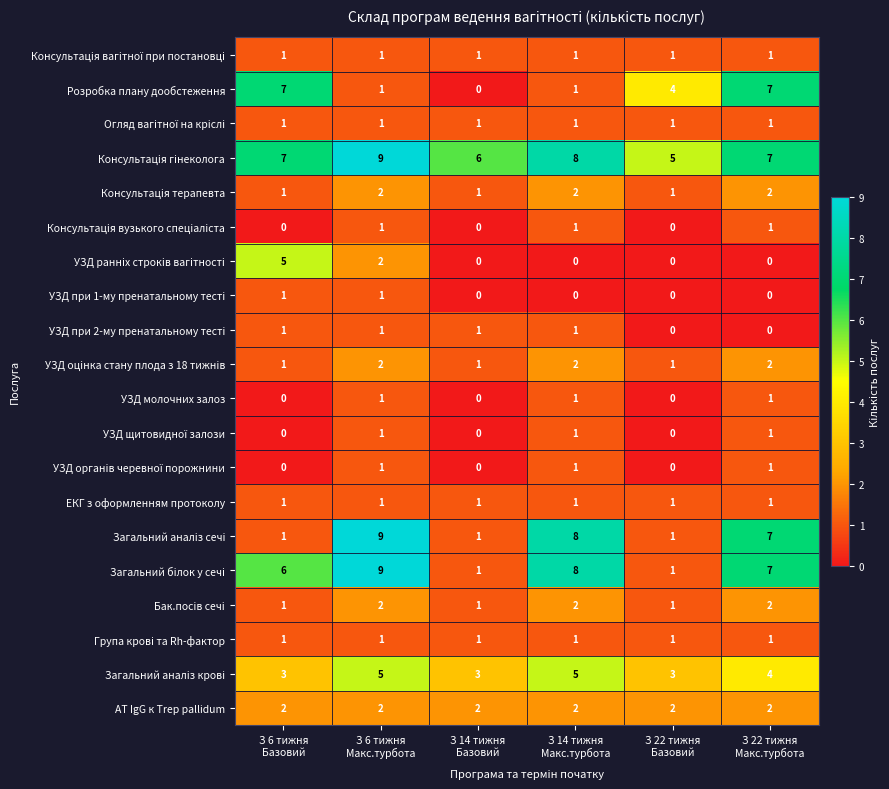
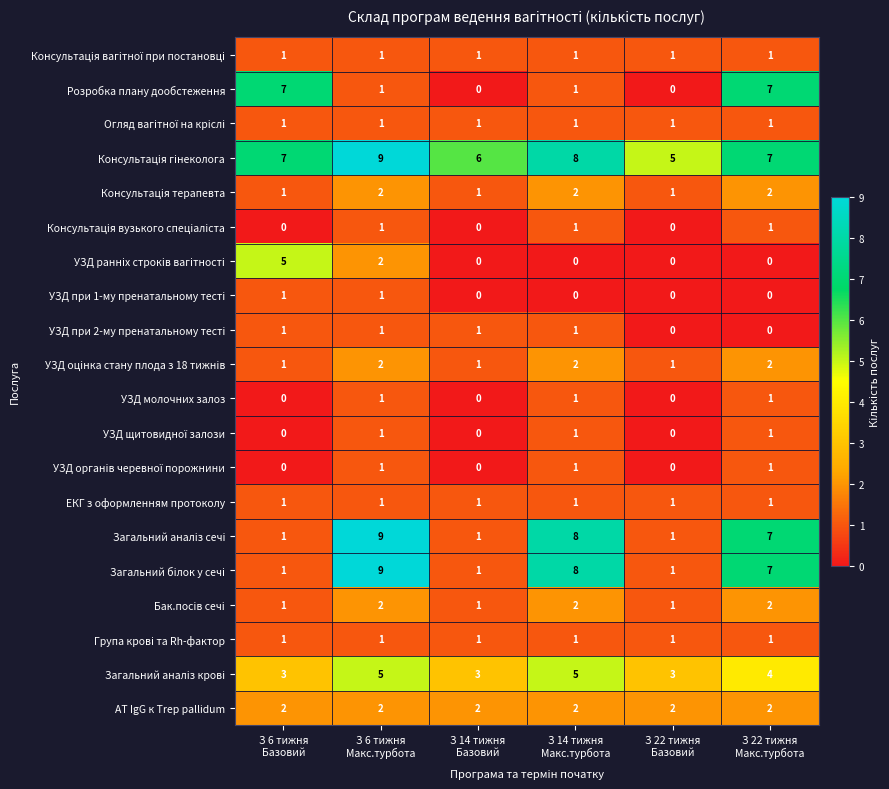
Розробка плану дообстеження, З 22 тижня Базовий: 4 -> 0
Загальний білок у сечі, З 6 тижня Базовий: 6 -> 1
